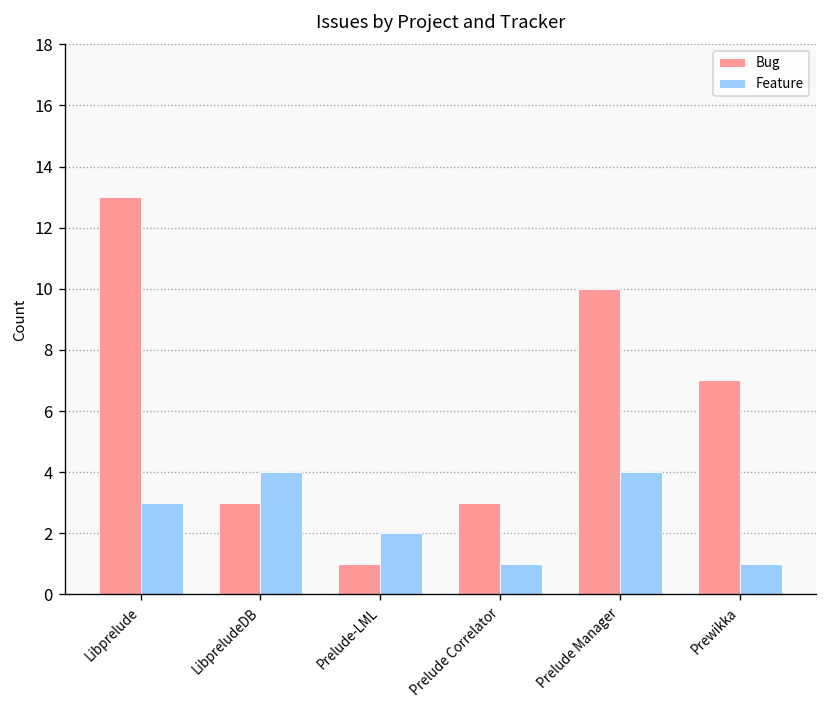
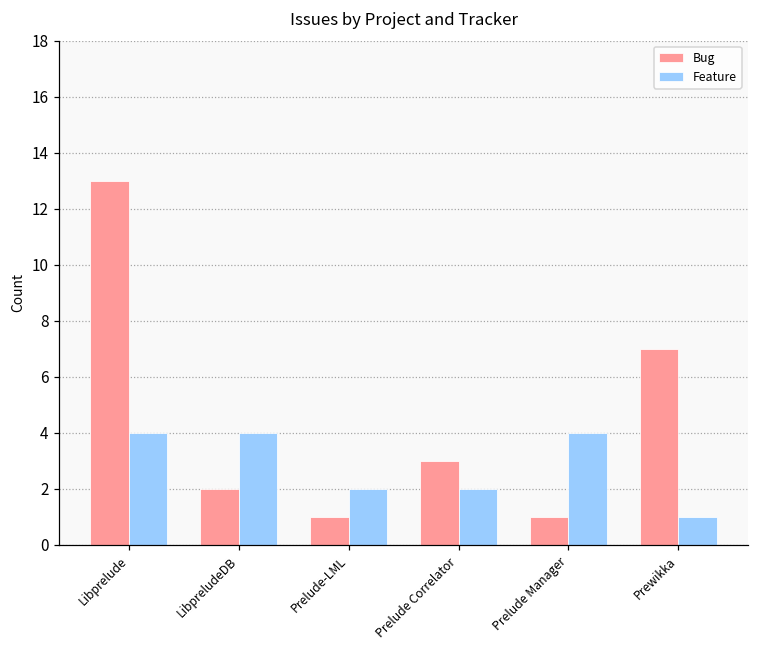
Feature, Libprelude: 3 -> 4
Bug, LibpreludeDB: 3 -> 2
Feature, Prelude Correlator: 1 -> 2
Bug, Prelude Manager: 10 -> 1
